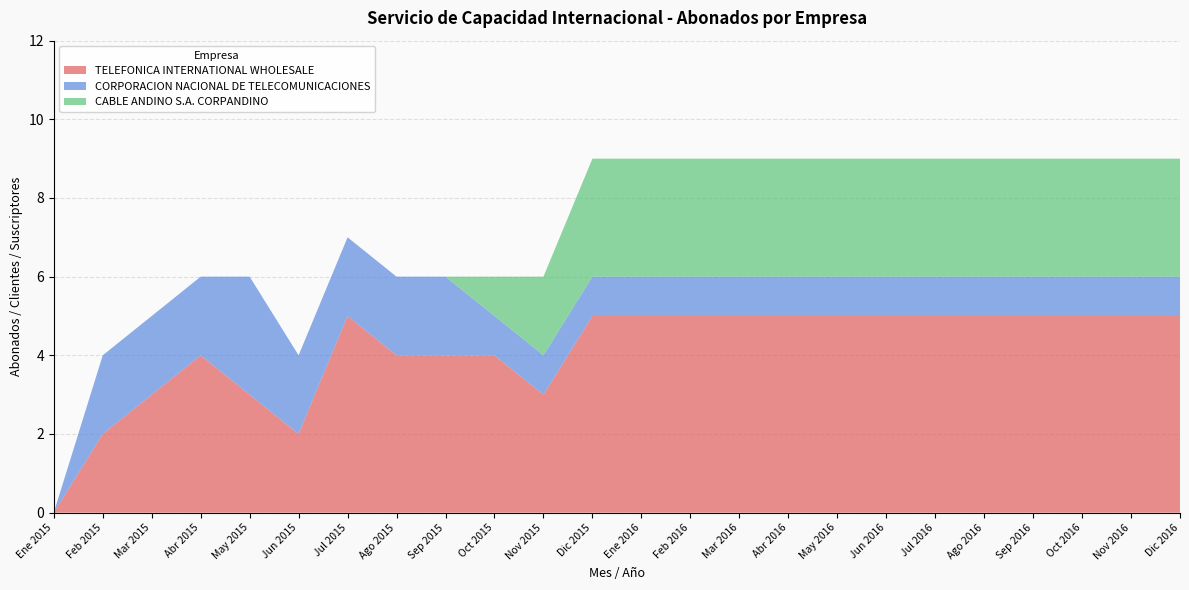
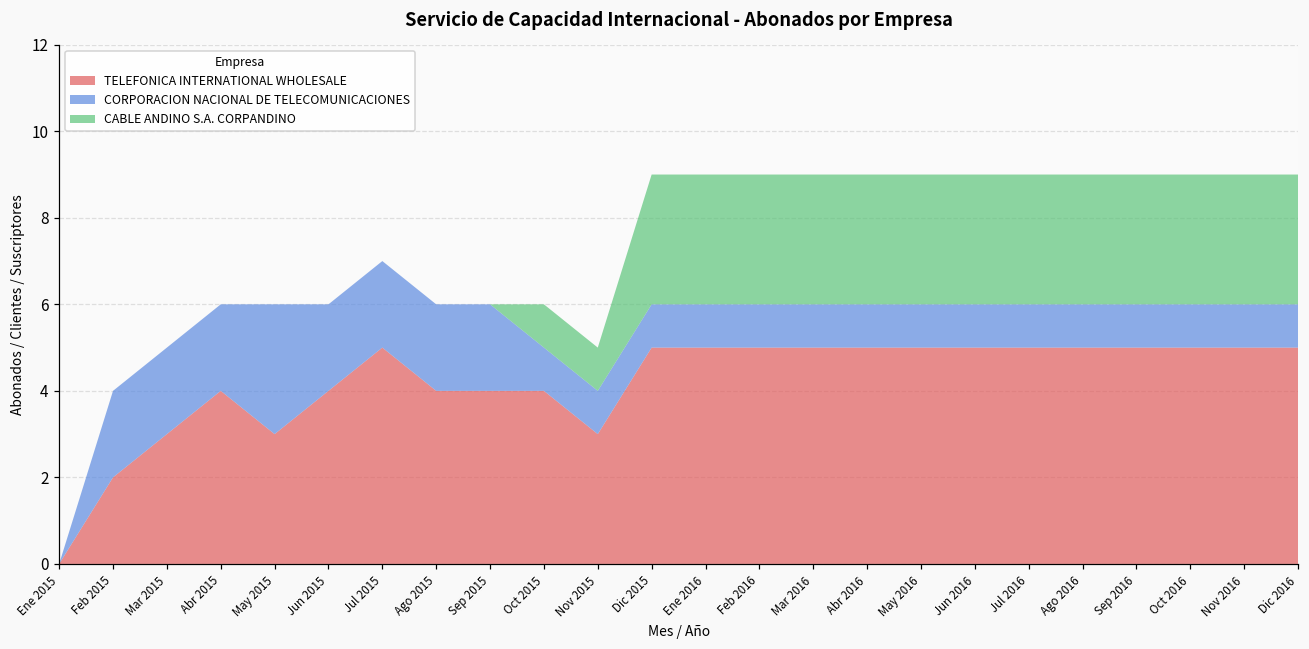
TELEFONICA INTERNATIONAL WHOLESALE, Jun 2015: 2 -> 4
CABLE ANDINO S.A. CORPANDINO, Nov 2015: 2 -> 1
